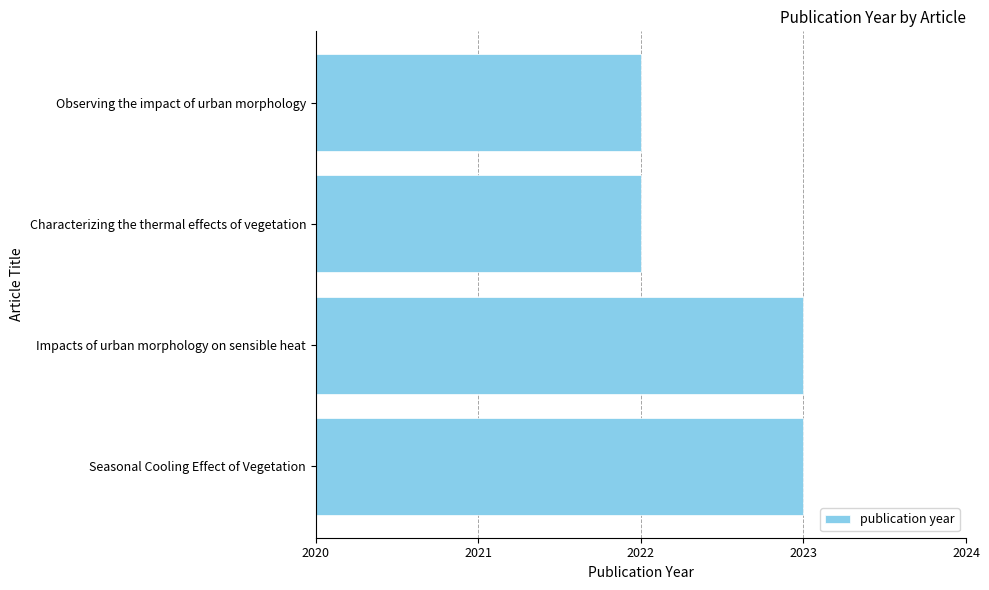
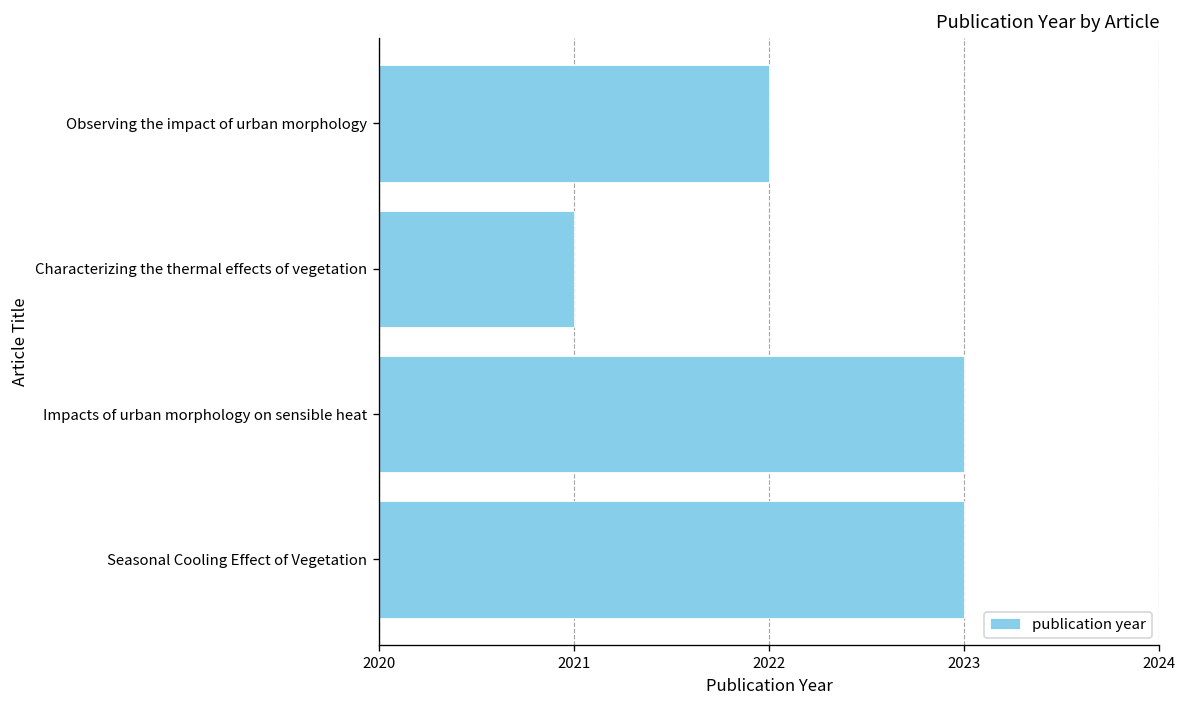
Characterizing the thermal effects of vegetation: 2022 -> 2021
